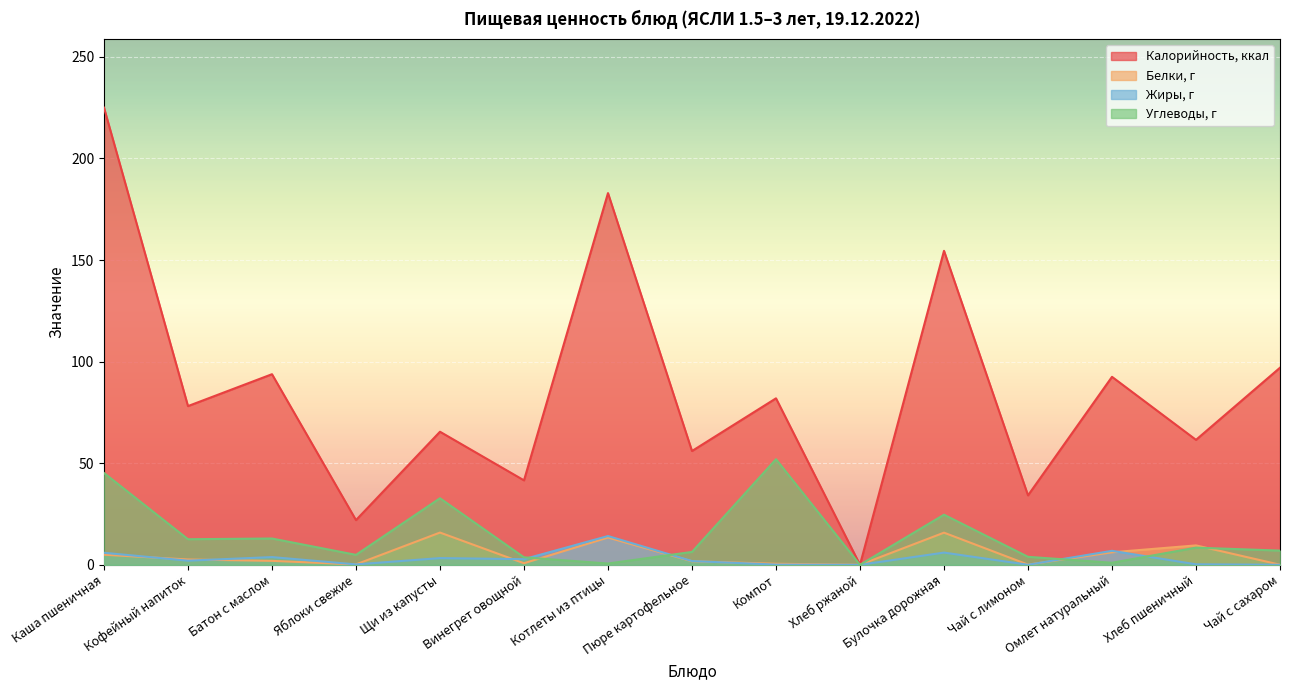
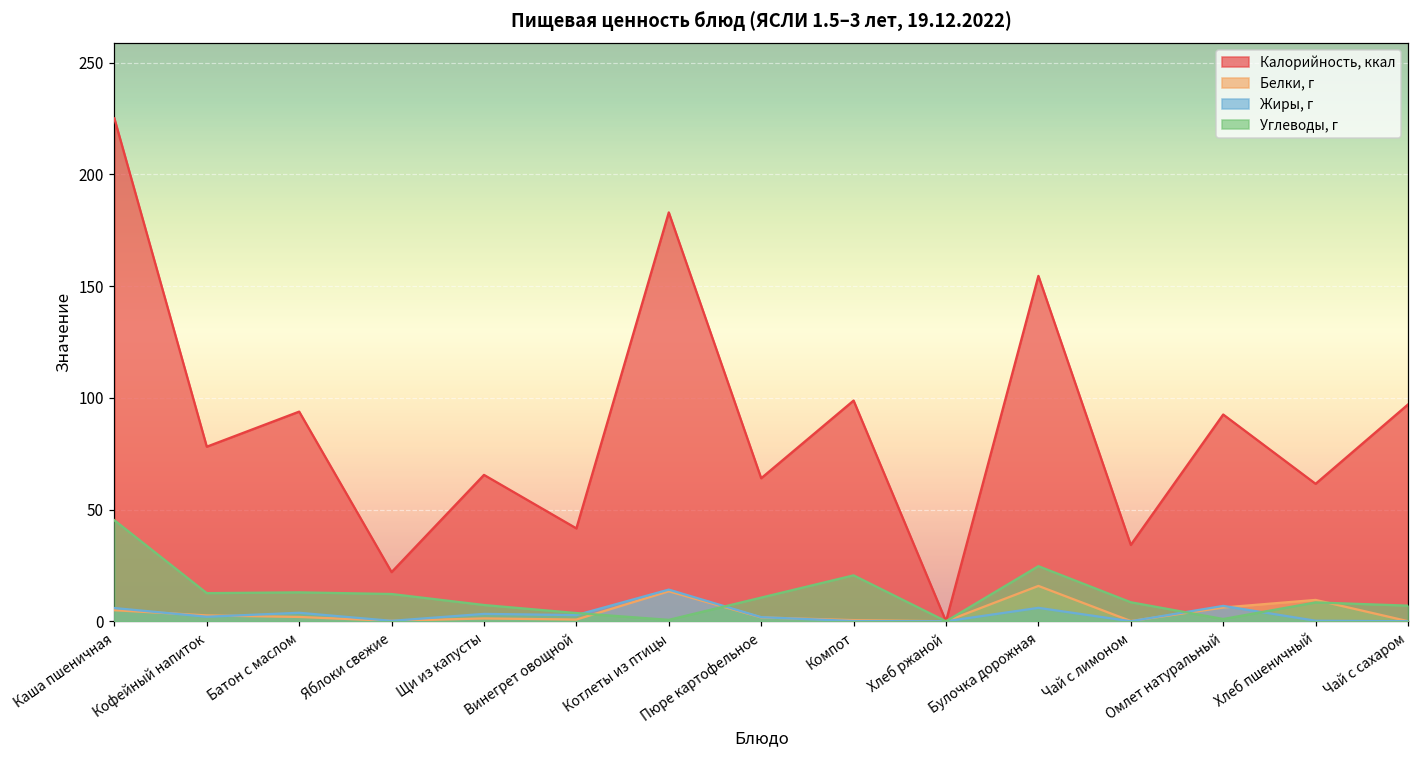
Углеводы, г, Яблоки свежие: 5 -> 12
Белки, г, Щи из капусты: 16 -> 1
Углеводы, г, Щи из капусты: 33 -> 7
Калорийность, ккал, Пюре картофельное: 56 -> 64
Углеводы, г, Пюре картофельное: 6 -> 11
Калорийность, ккал, Компот: 82 -> 99
Углеводы, г, Компот: 52 -> 21
Углеводы, г, Чай с лимоном: 4 -> 9
